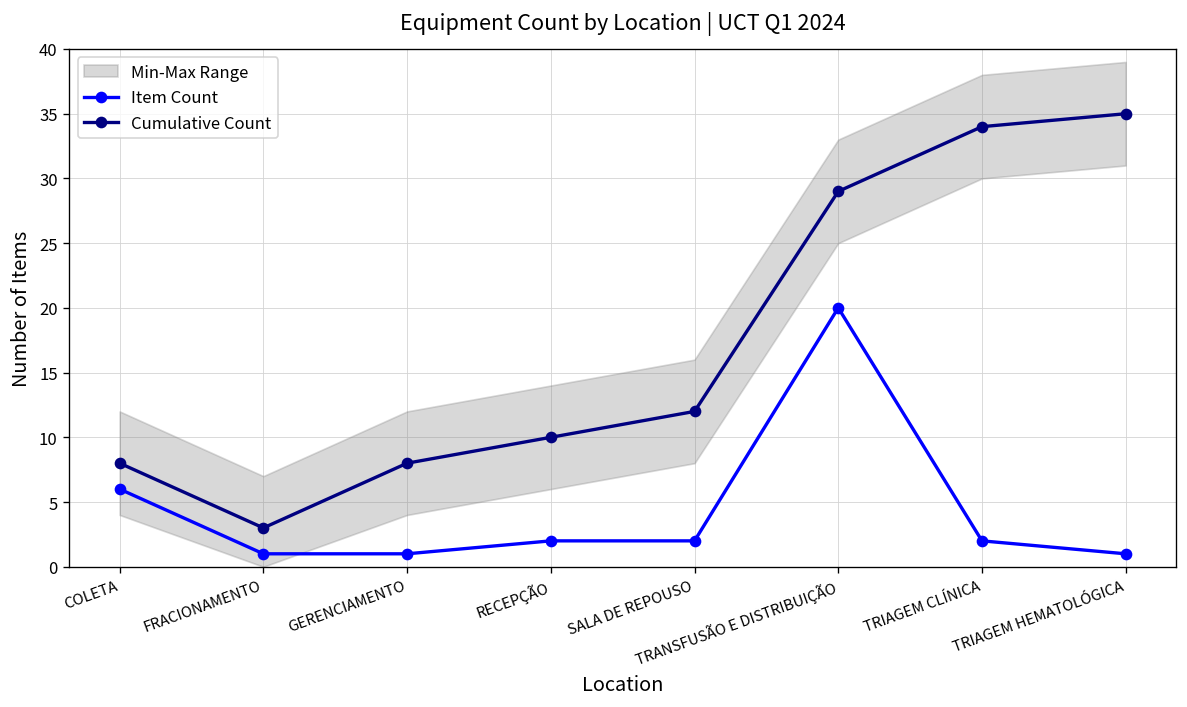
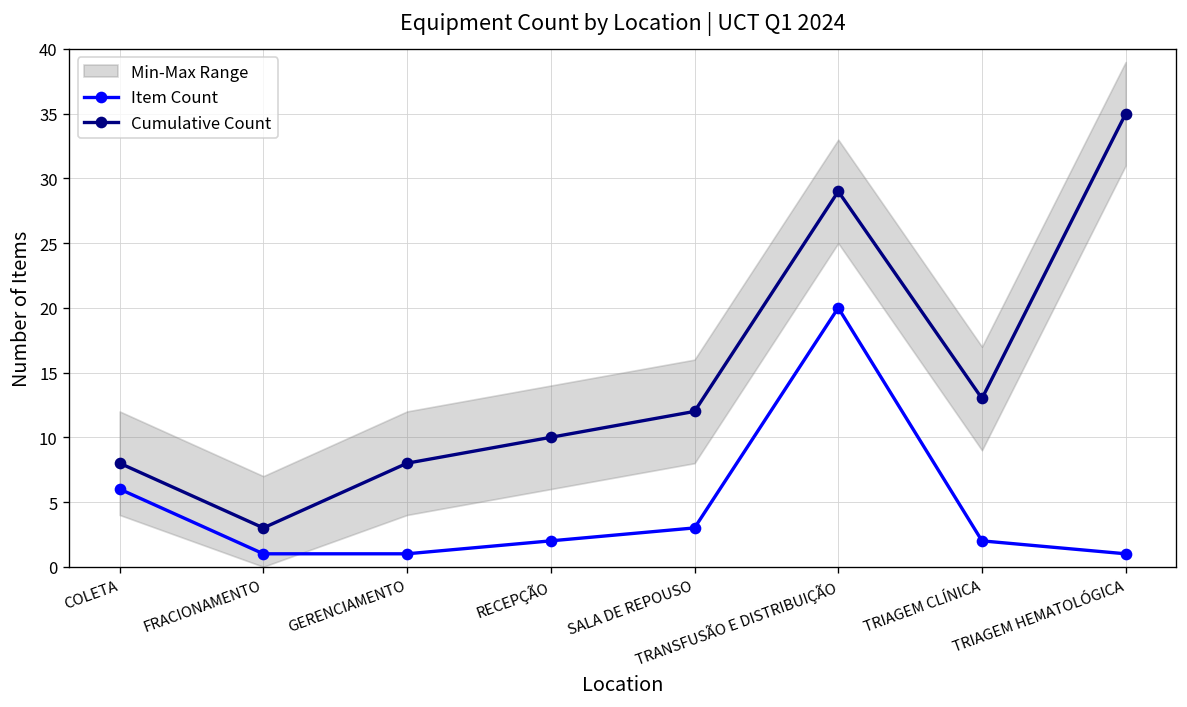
Item Count, SALA DE REPOUSO: 2 -> 3
Cumulative Count, TRIAGEM CLÍNICA: 34 -> 13
